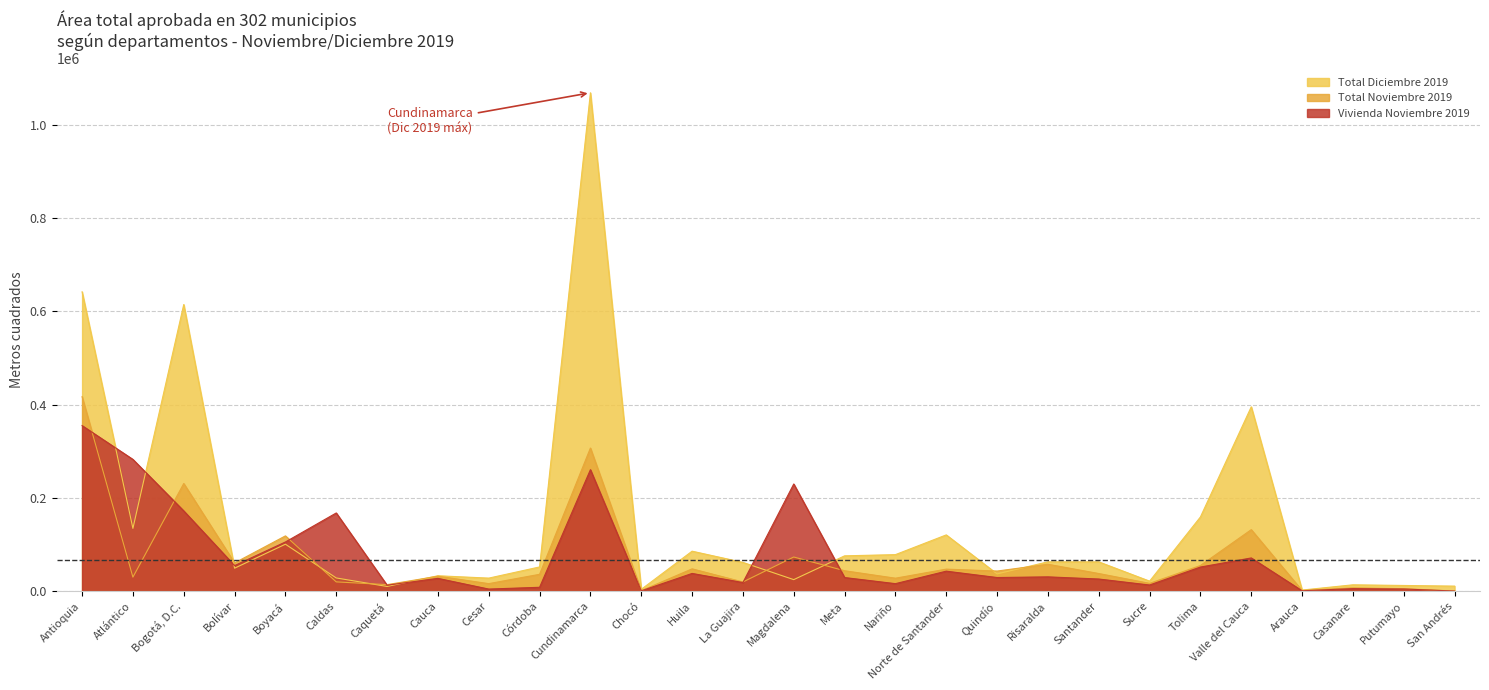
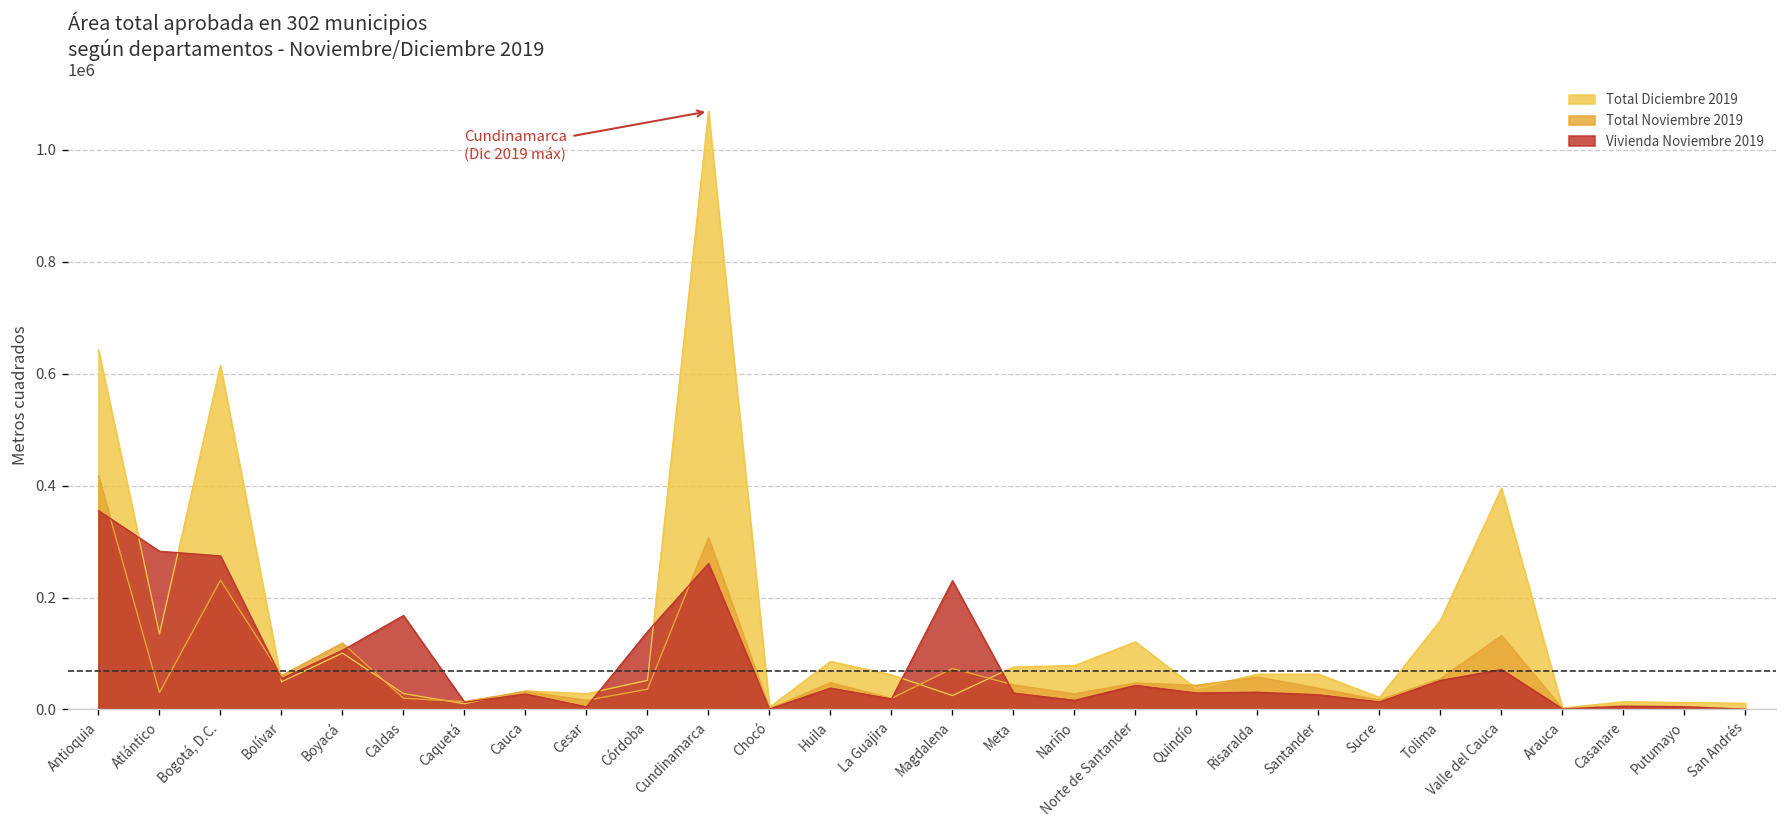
Vivienda Noviembre 2019, Bogotá, D.C.: 170000 -> 270000
Vivienda Noviembre 2019, Córdoba: 10000 -> 140000
